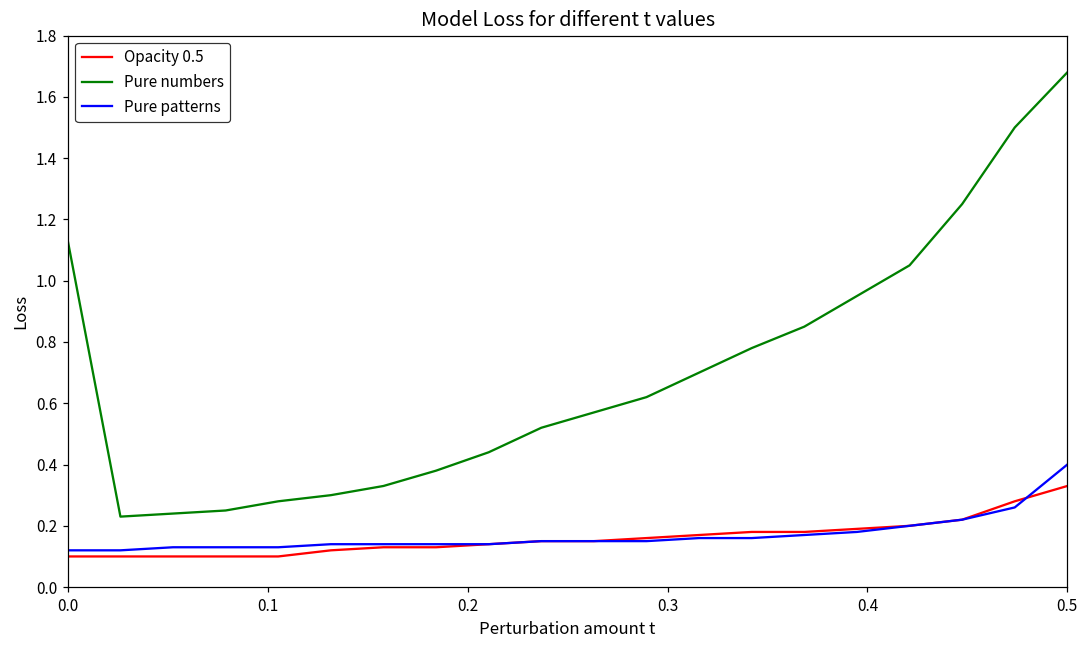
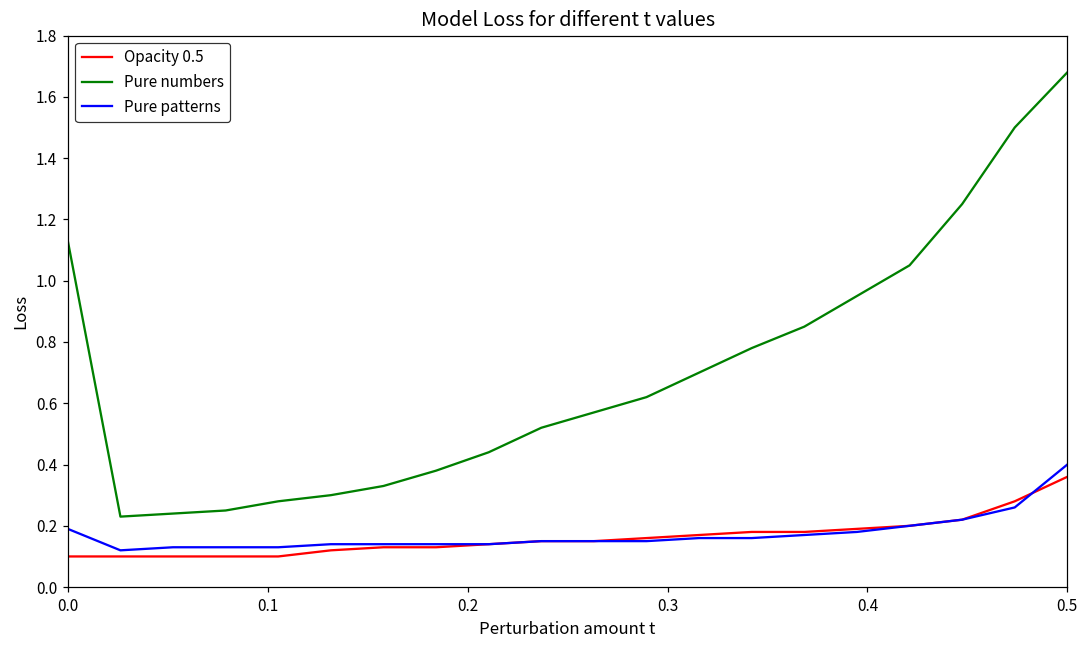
Pure patterns, 0.0: 0.12 -> 0.19
Opacity 0.5, 0.5: 0.33 -> 0.36
